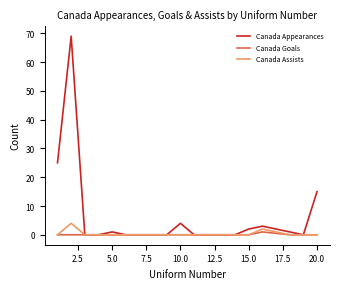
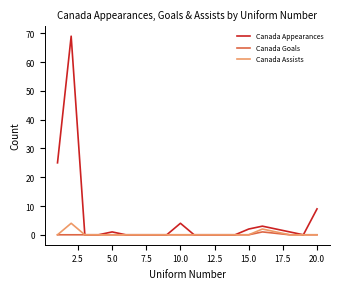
Canada Appearances, 20.0: 15 -> 9
